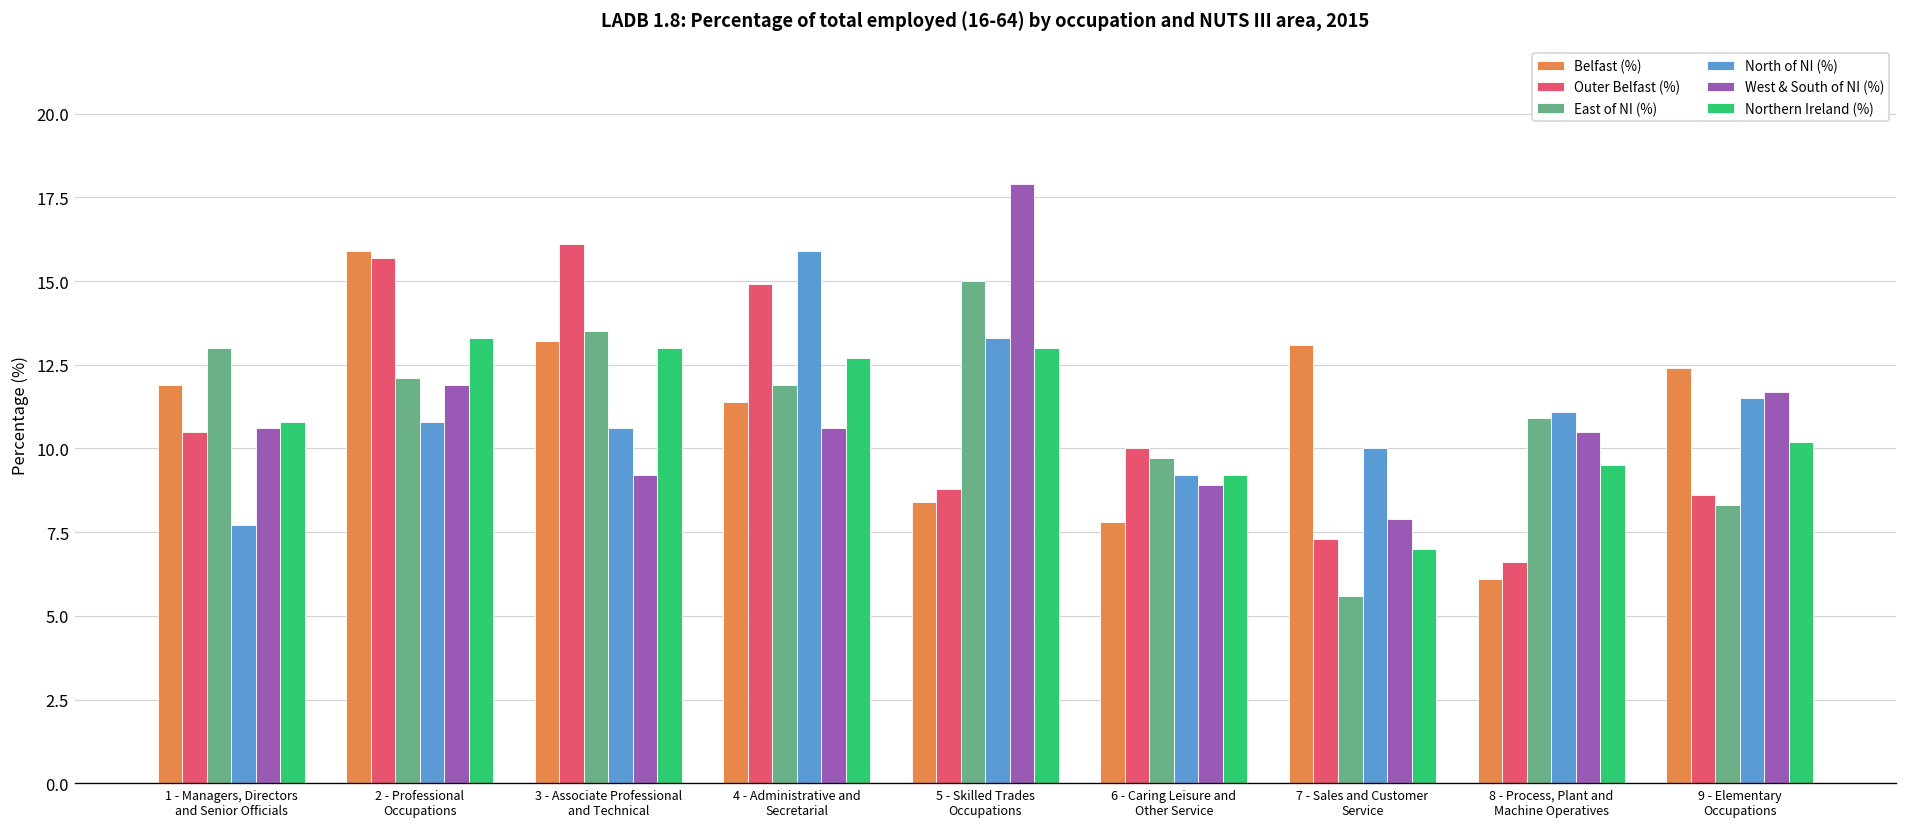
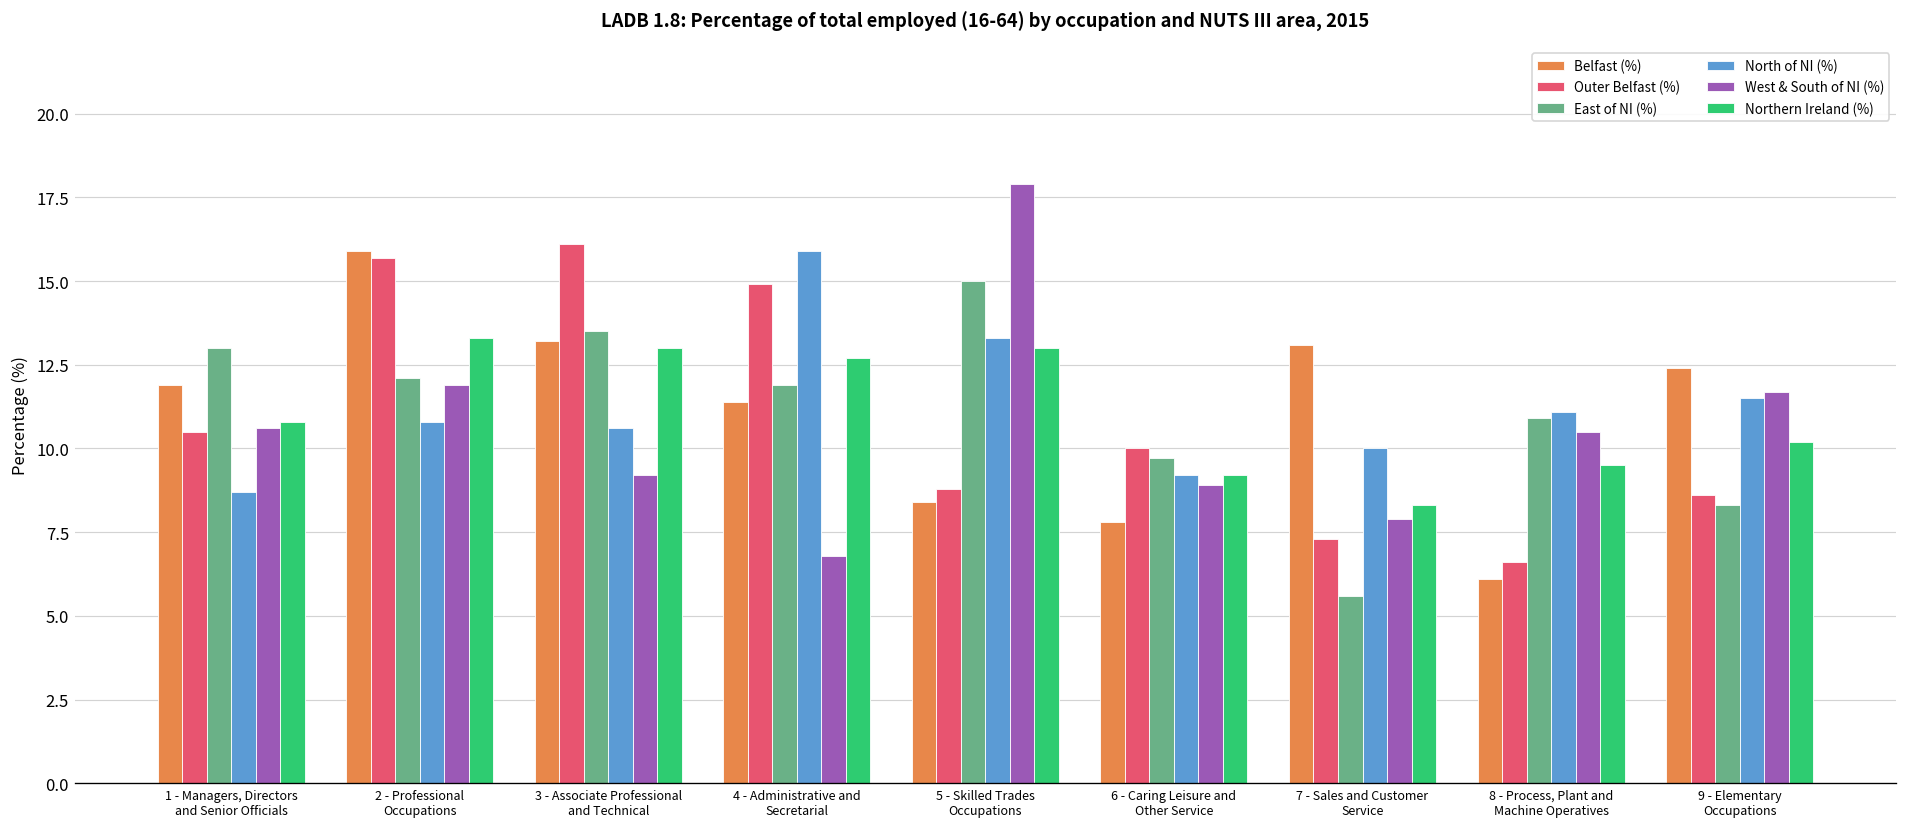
North of NI (%), 1 - Managers, Directors and Senior Officials: 7.7 -> 8.7
West & South of NI (%), 4 - Administrative and Secretarial: 10.6 -> 6.8
Northern Ireland (%), 7 - Sales and Customer Service: 7.0 -> 8.3
